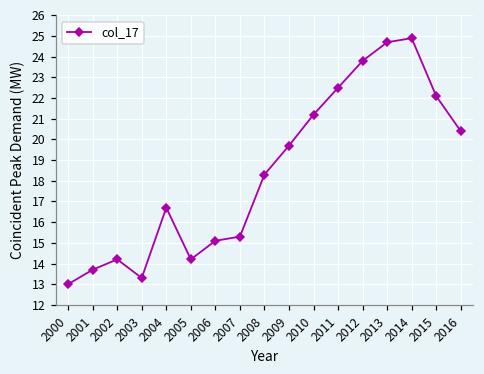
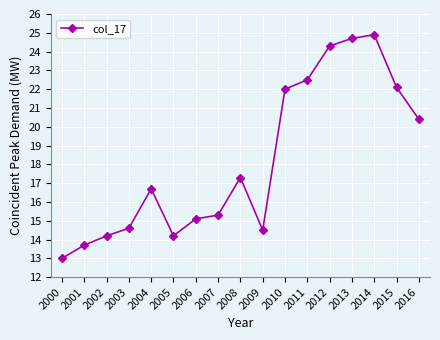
2003: 13.3 -> 14.6
2008: 18.3 -> 17.3
2009: 19.7 -> 14.5
2010: 21.2 -> 22.0
2012: 23.8 -> 24.3
